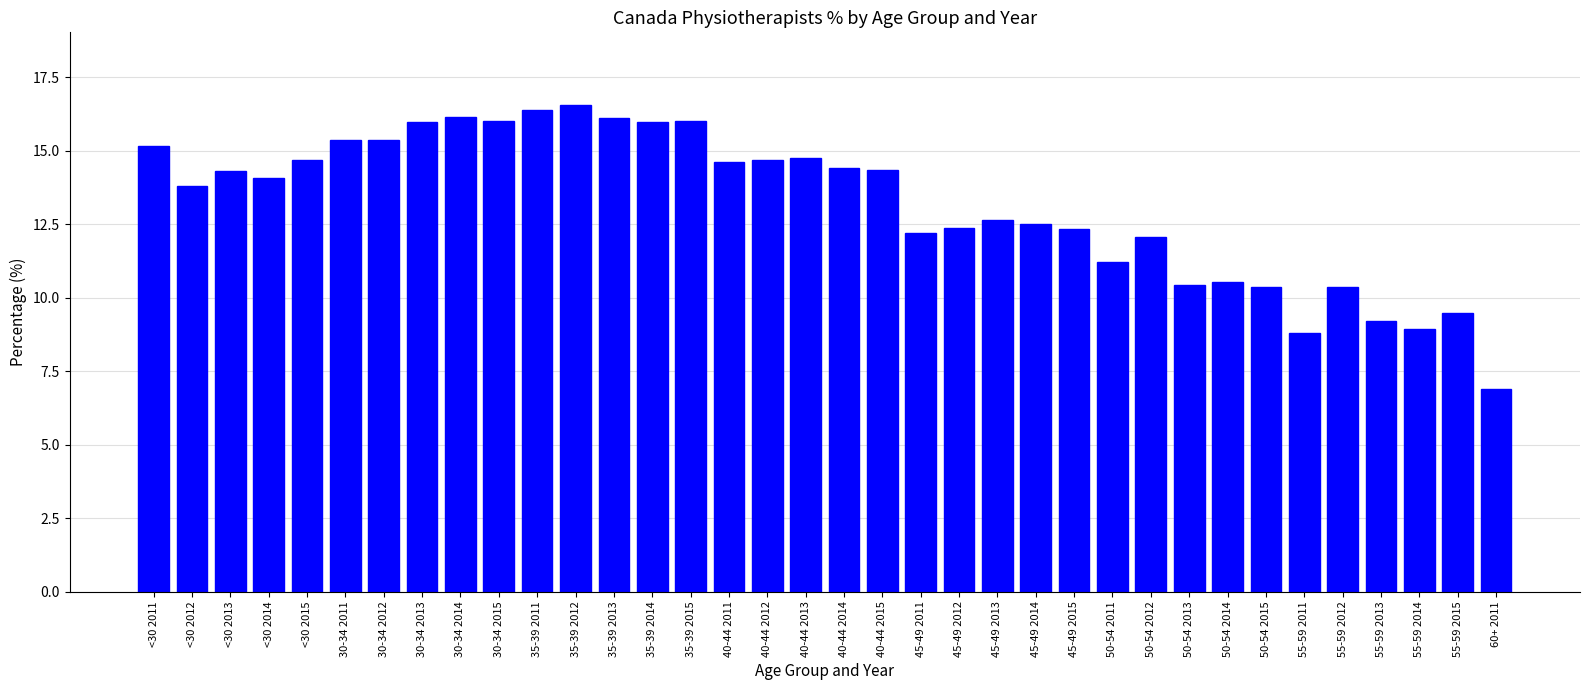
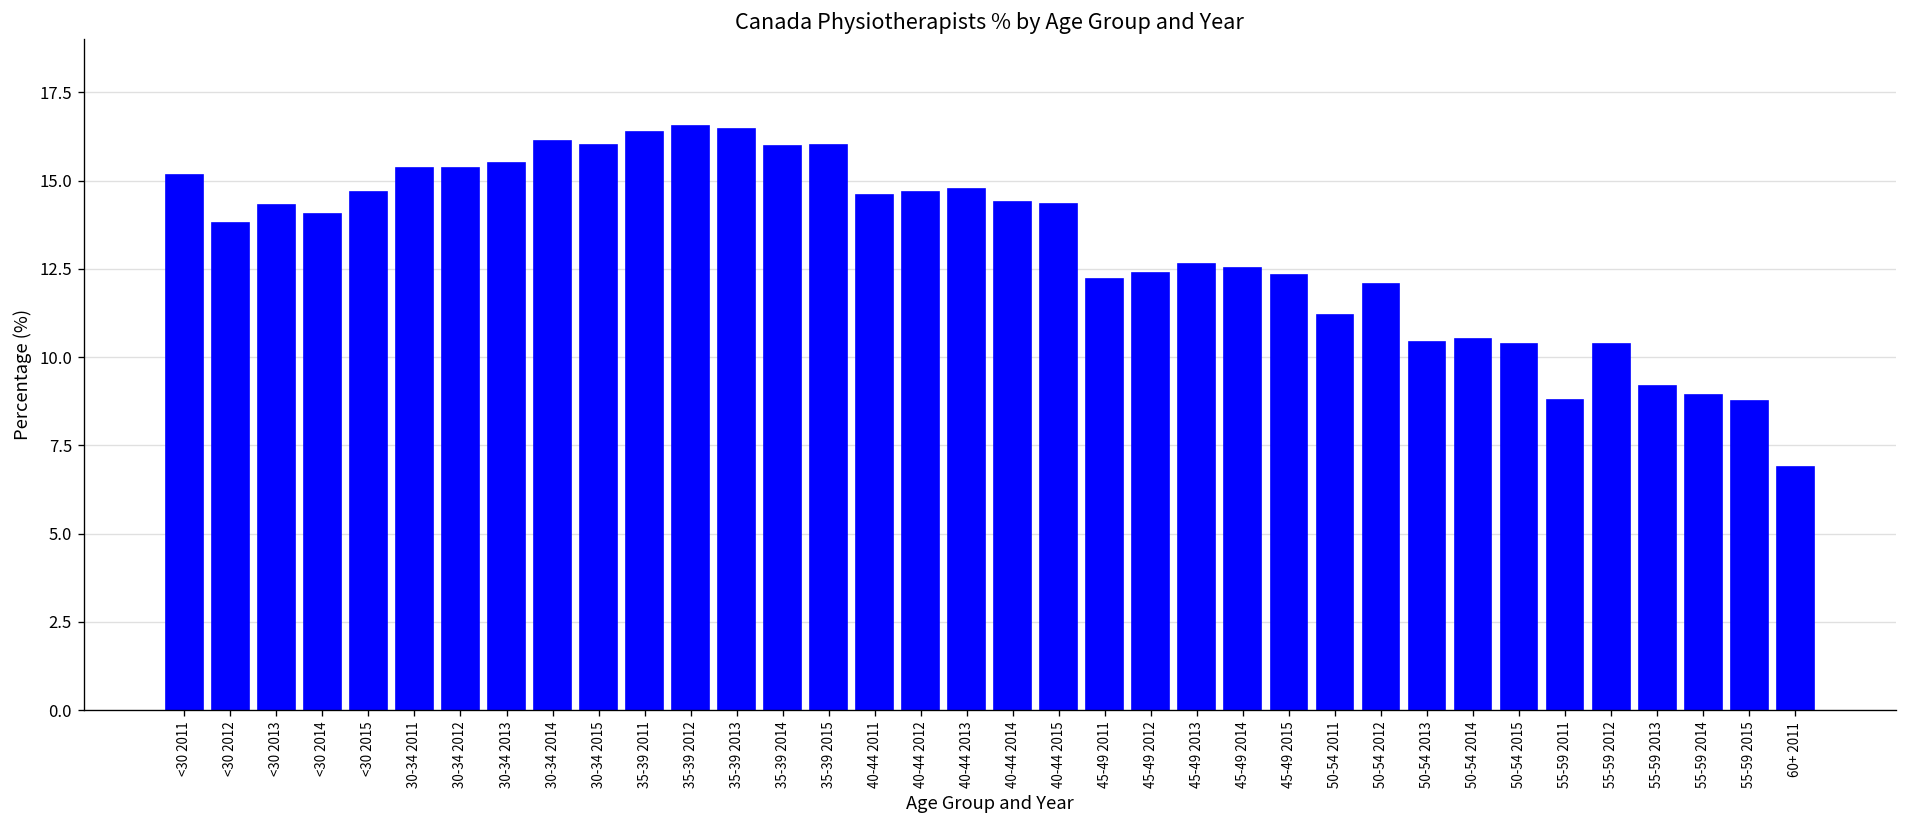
30-34 2013: 16.0 -> 15.5
35-39 2013: 16.1 -> 16.5
55-59 2015: 9.5 -> 8.8
